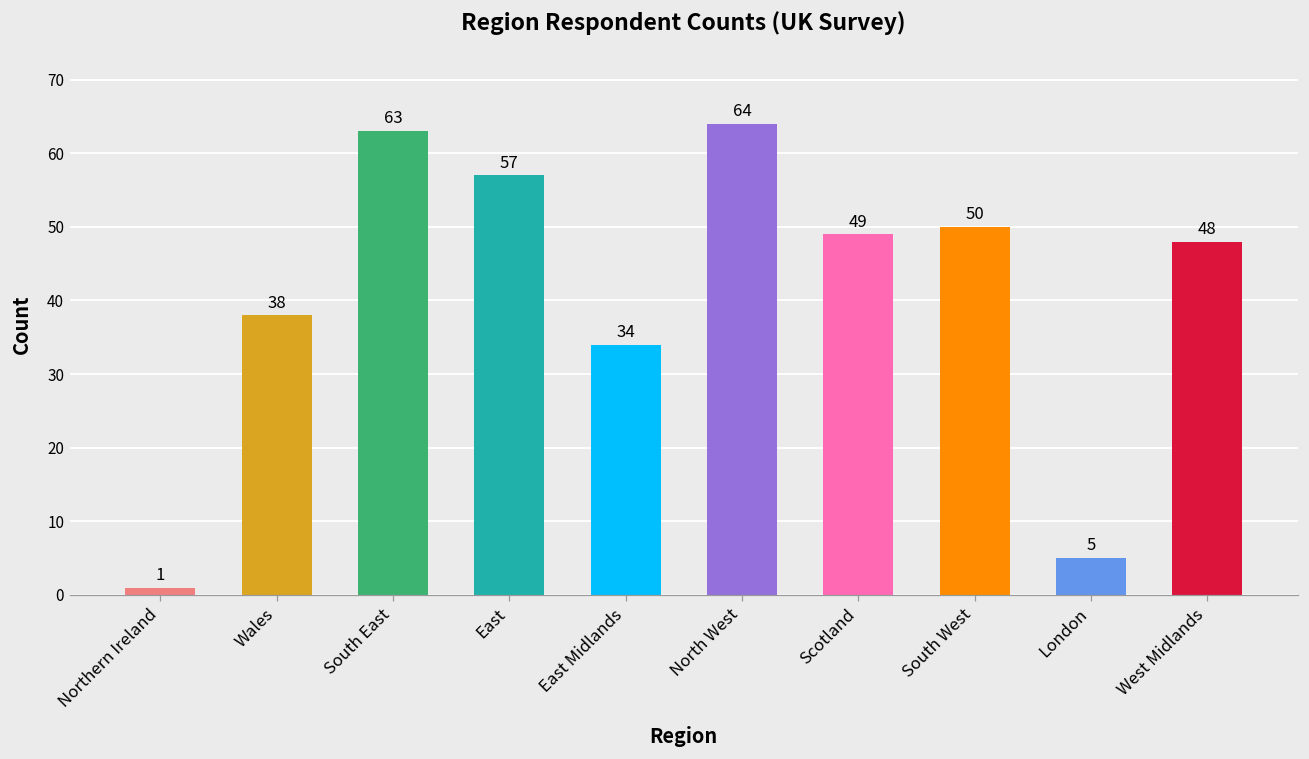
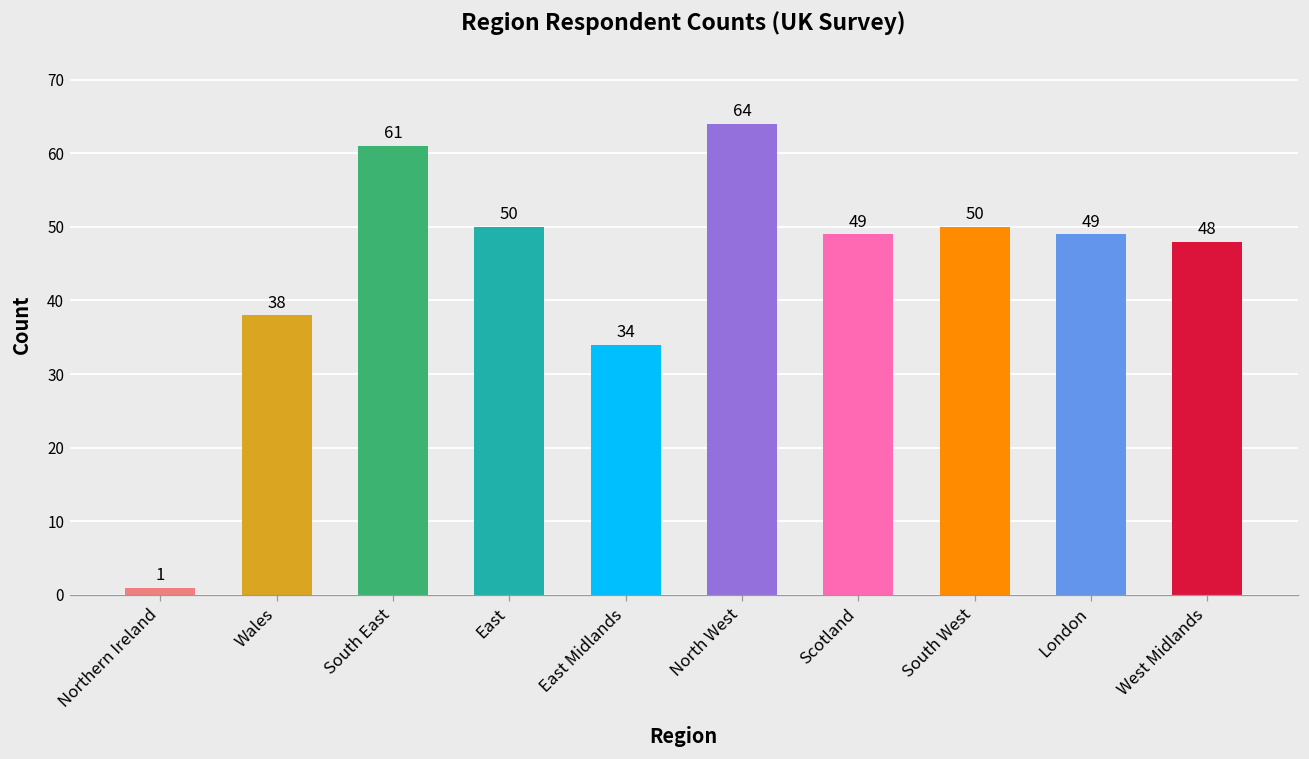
South East: 63 -> 61
East: 57 -> 50
London: 5 -> 49
